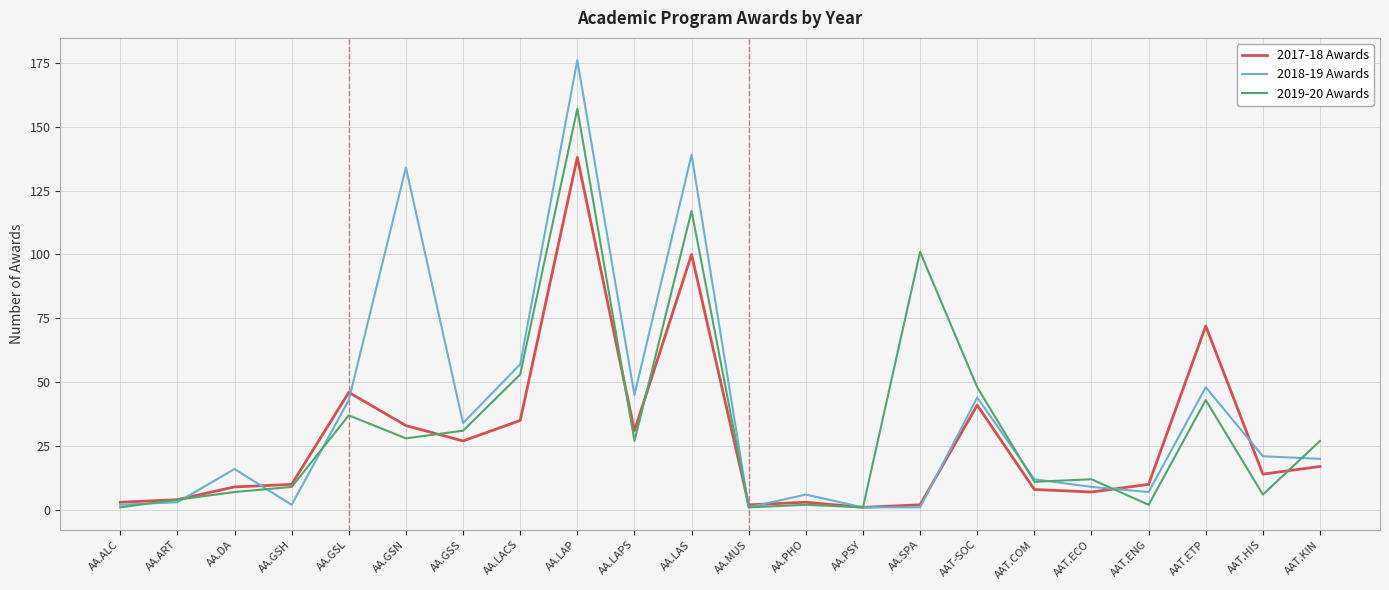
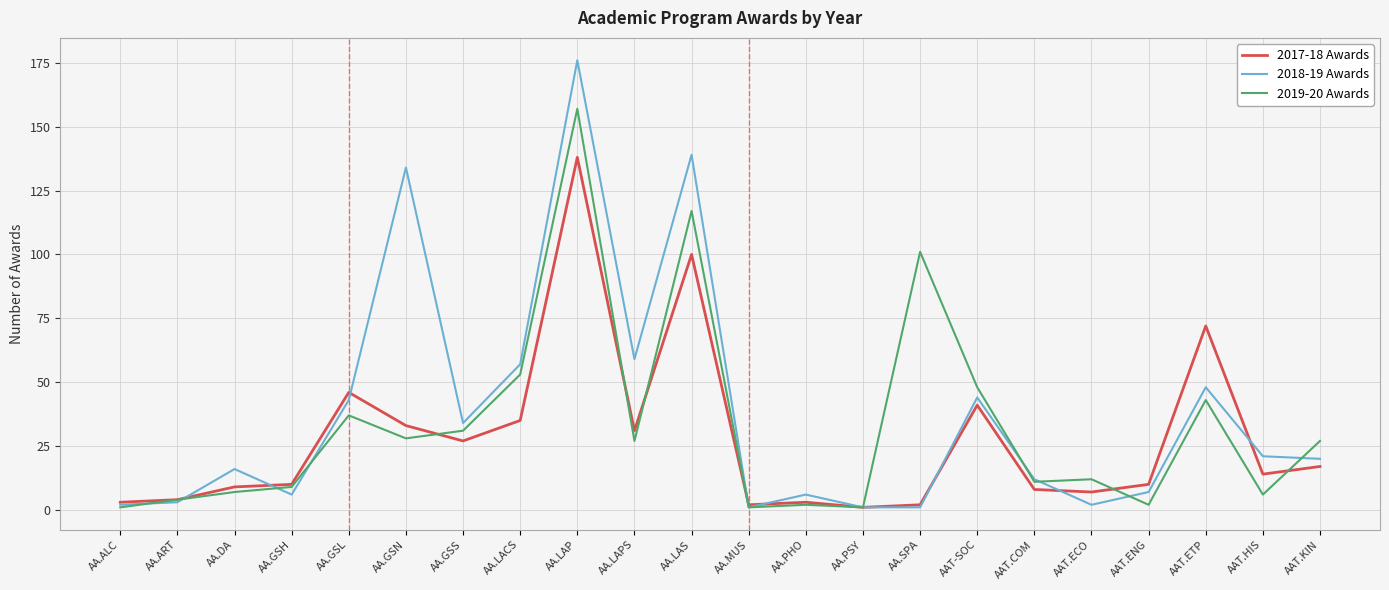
2018-19 Awards, AA.GSH: 2 -> 6
2018-19 Awards, AA.LAPS: 45 -> 59
2018-19 Awards, AAT.ECO: 9 -> 2
